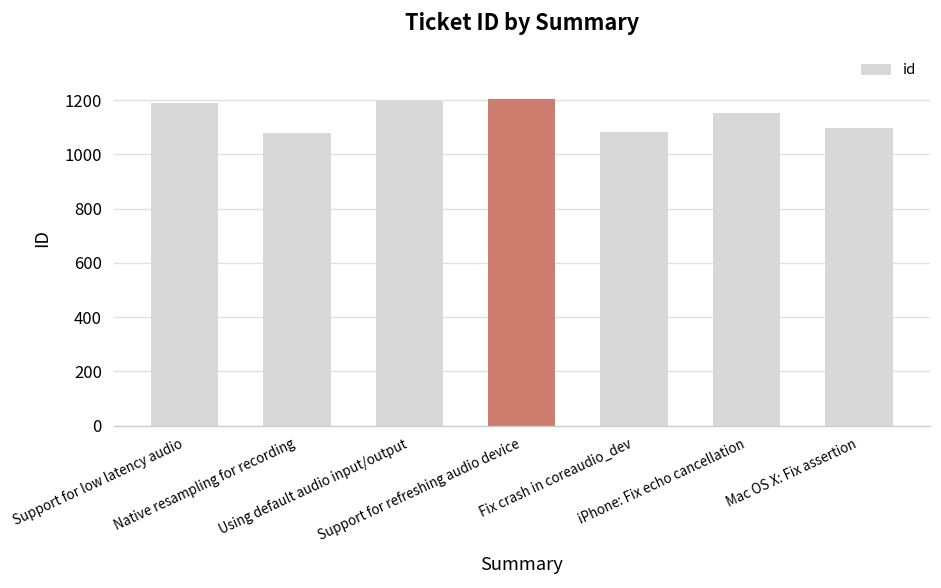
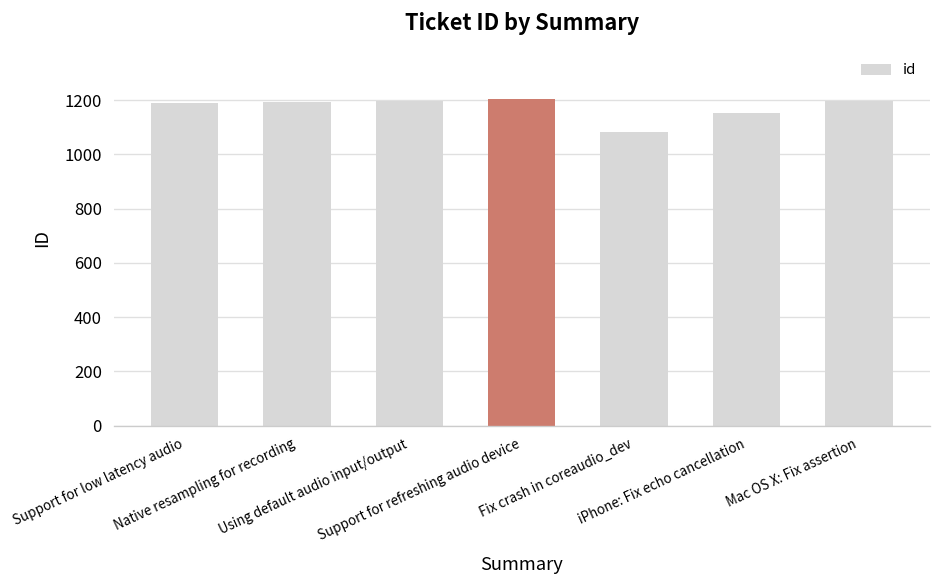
Native resampling for recording: 1080 -> 1190
Mac OS X: Fix assertion: 1100 -> 1200
